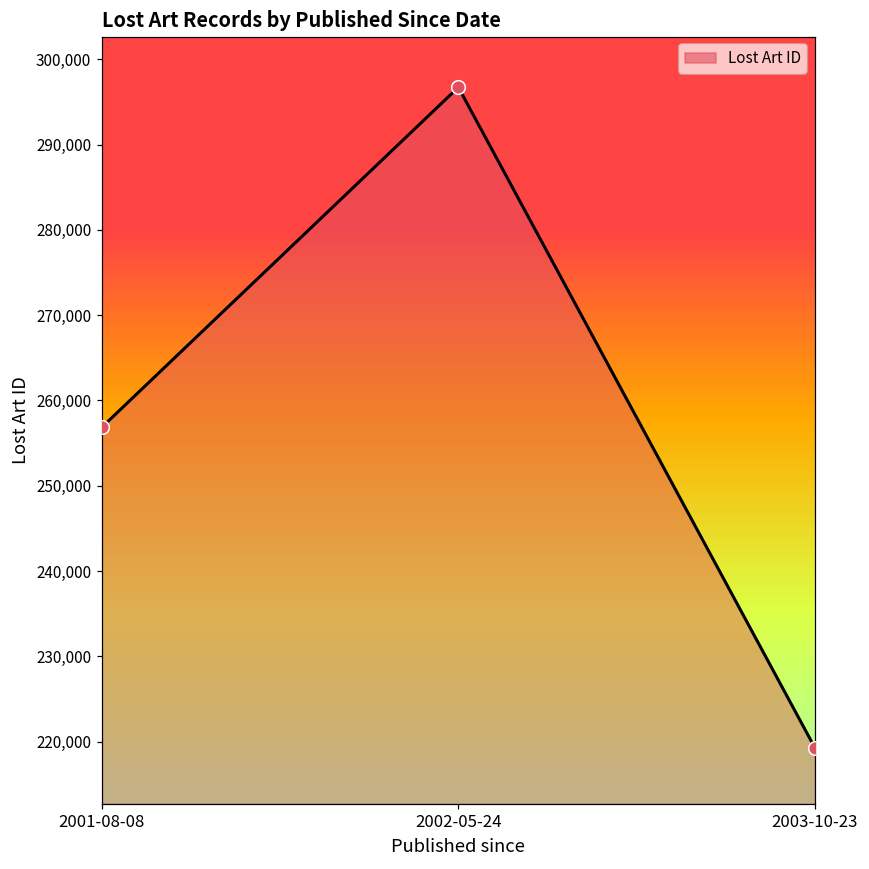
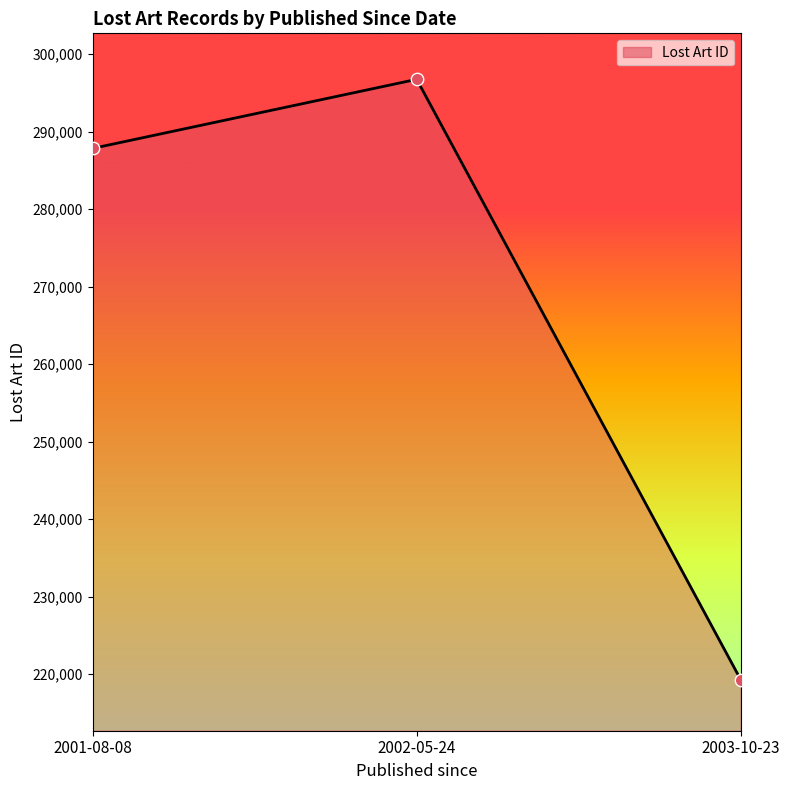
2001-08-08: 257,000 -> 288,000
